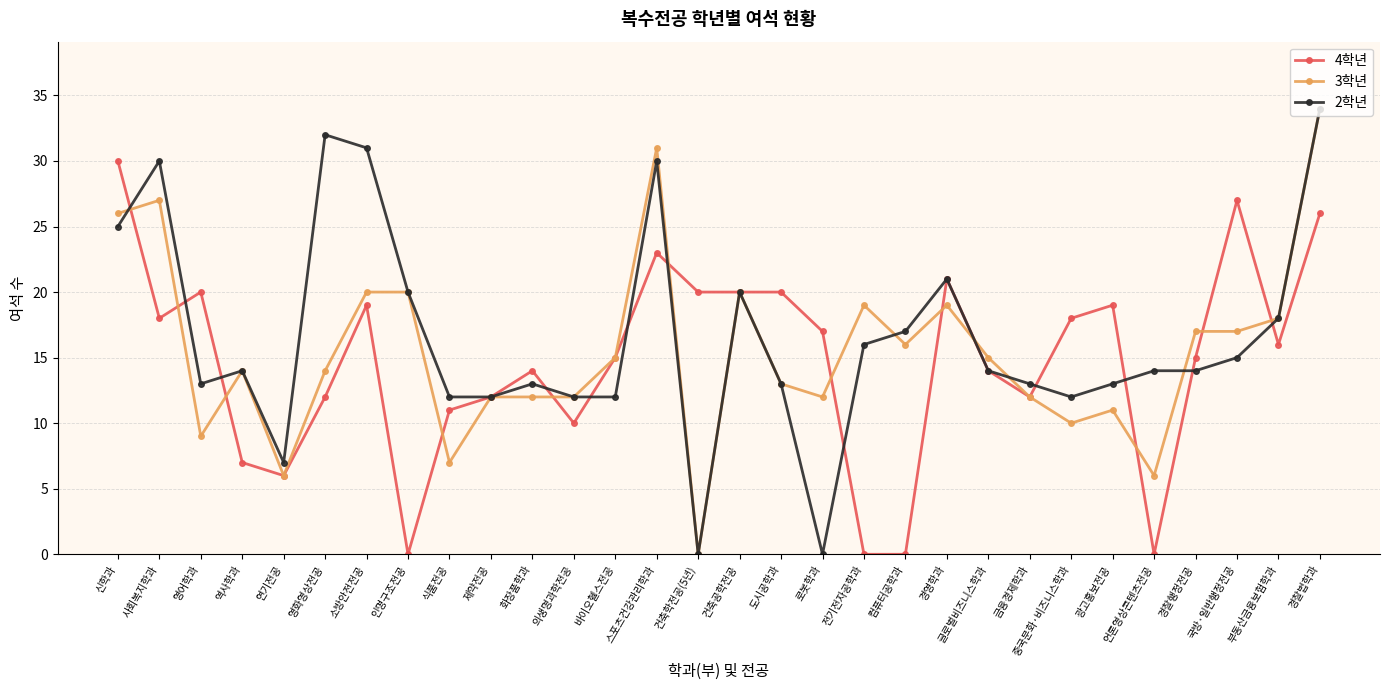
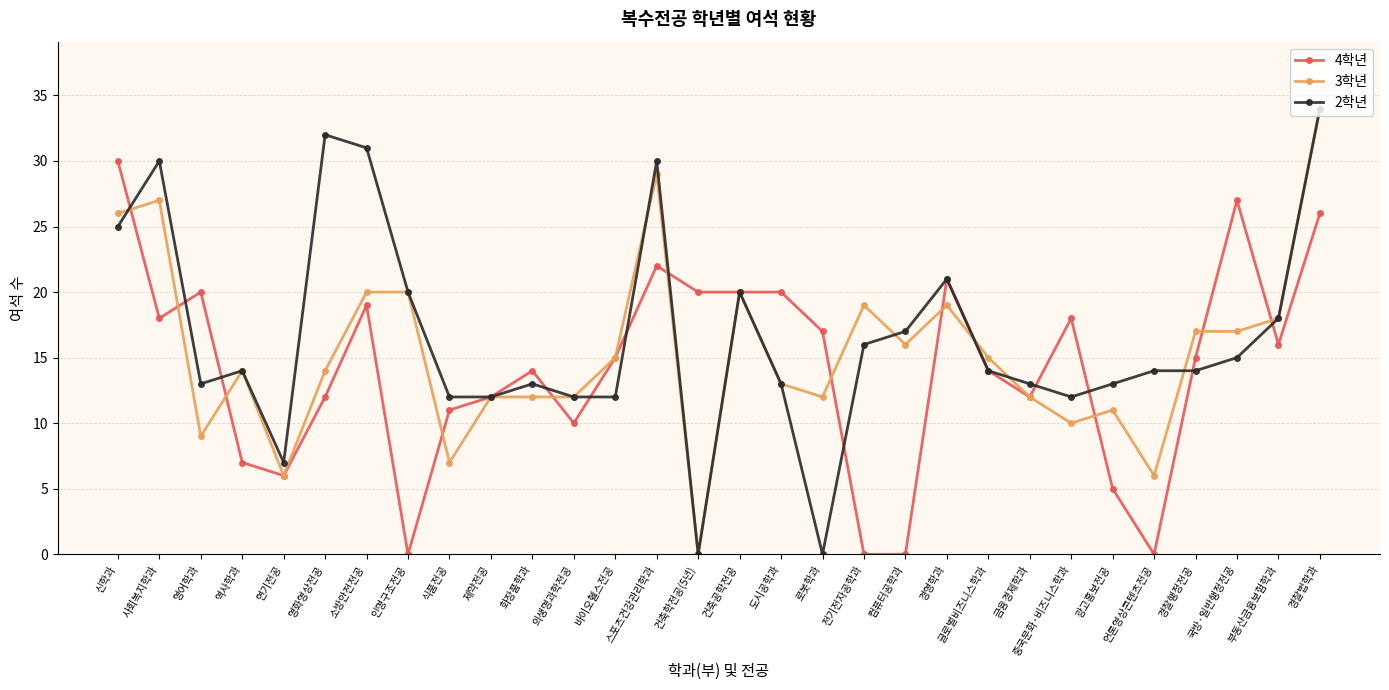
4학년, 스포츠건강관리학과: 23 -> 22
3학년, 스포츠건강관리학과: 31 -> 29
4학년, 광고홍보전공: 19 -> 5
